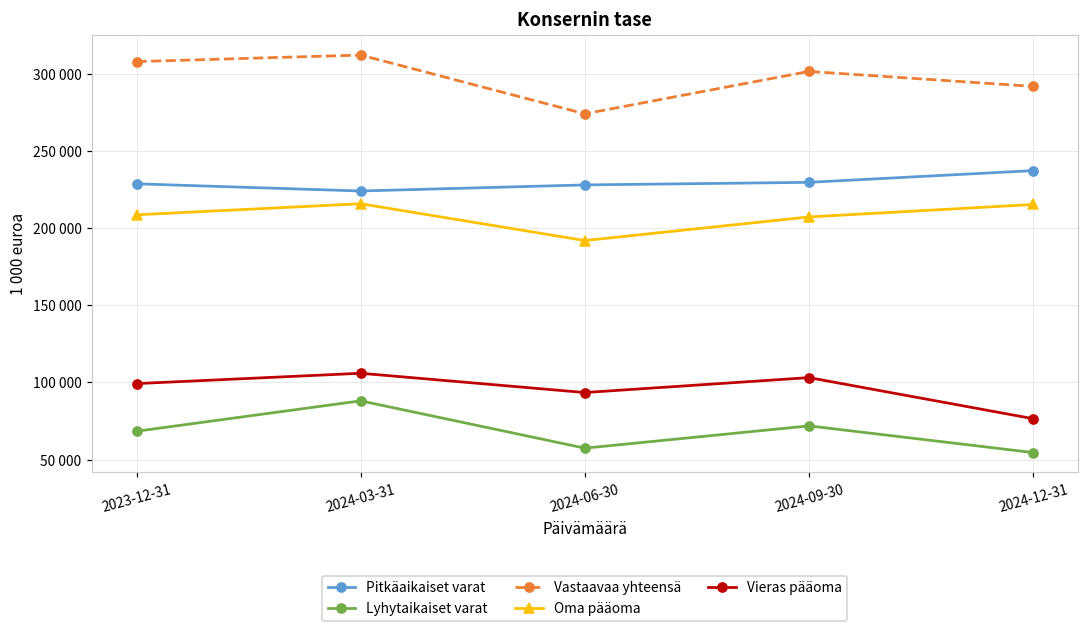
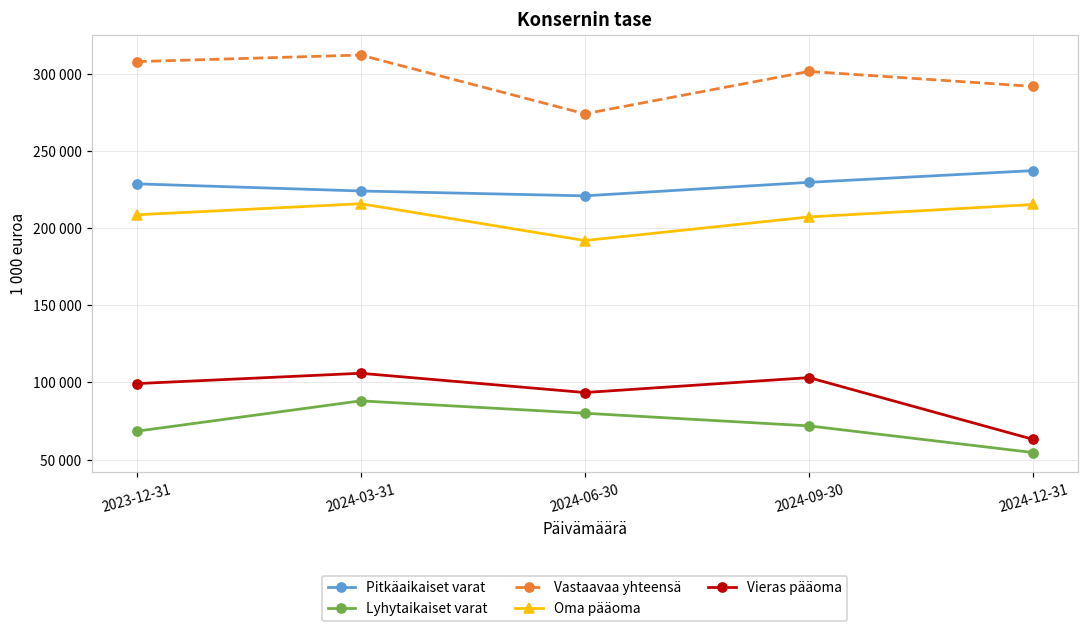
Pitkäaikaiset varat, 2024-06-30: 228000 -> 221000
Lyhytaikaiset varat, 2024-06-30: 57000 -> 80000
Vieras pääoma, 2024-12-31: 77000 -> 63000
